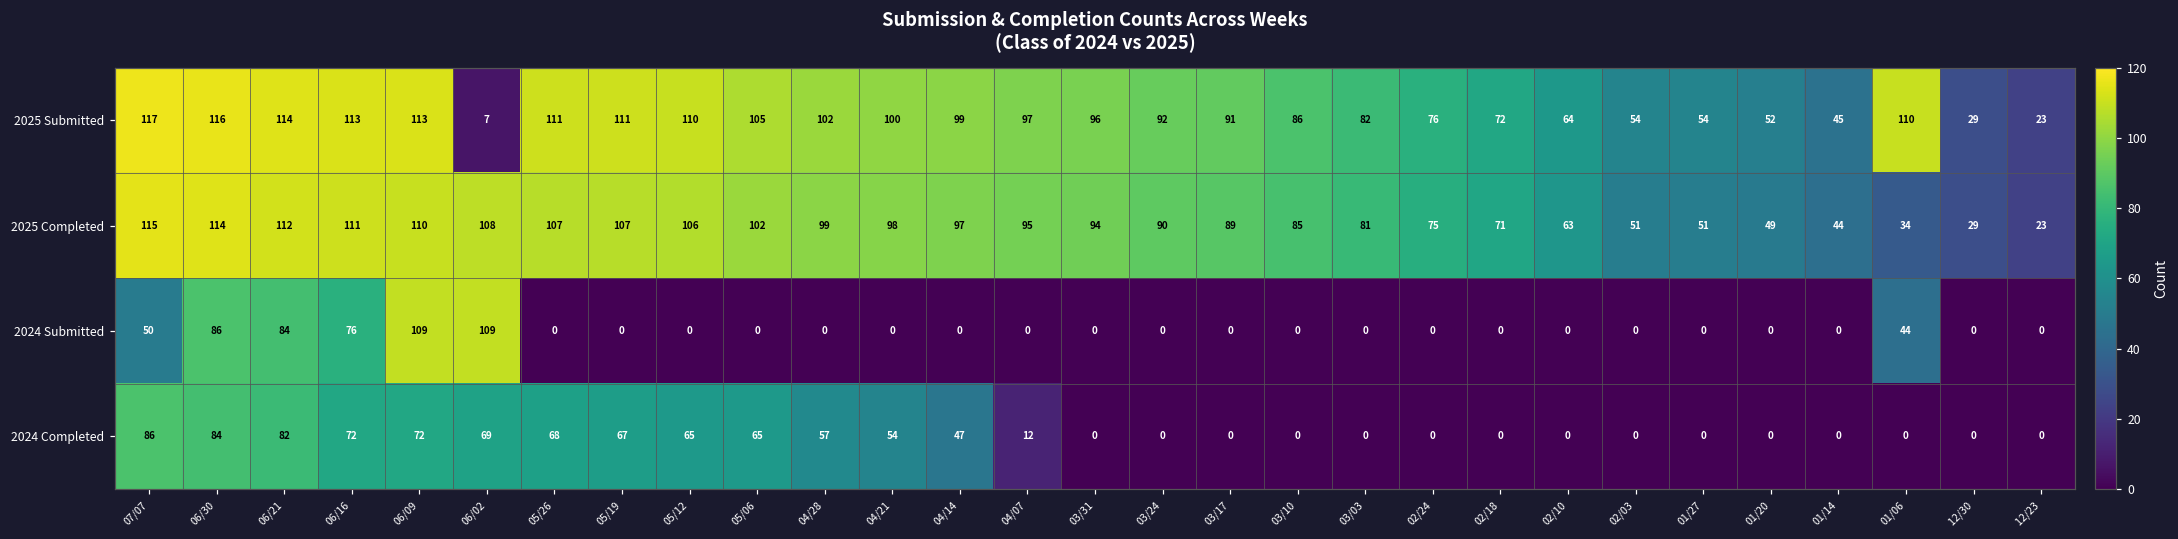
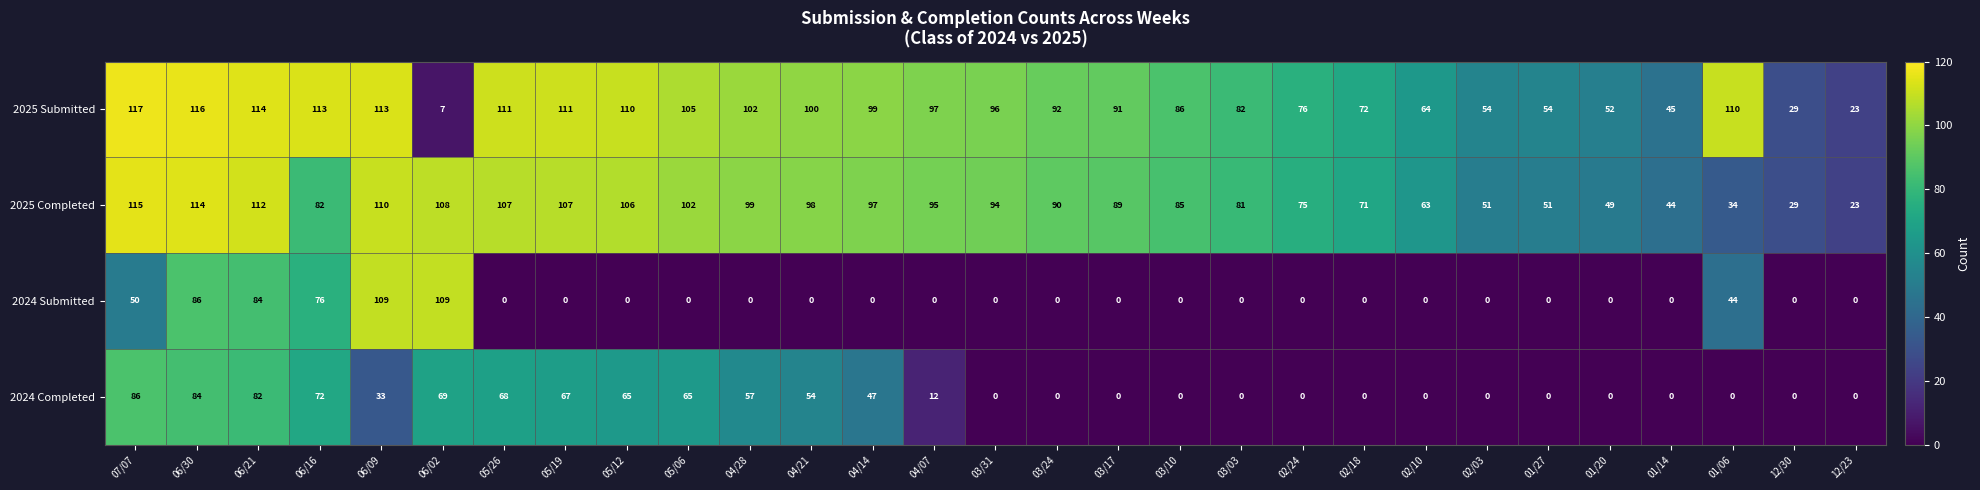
2025 Completed, 06/16: 111 -> 82
2024 Completed, 06/09: 72 -> 33
